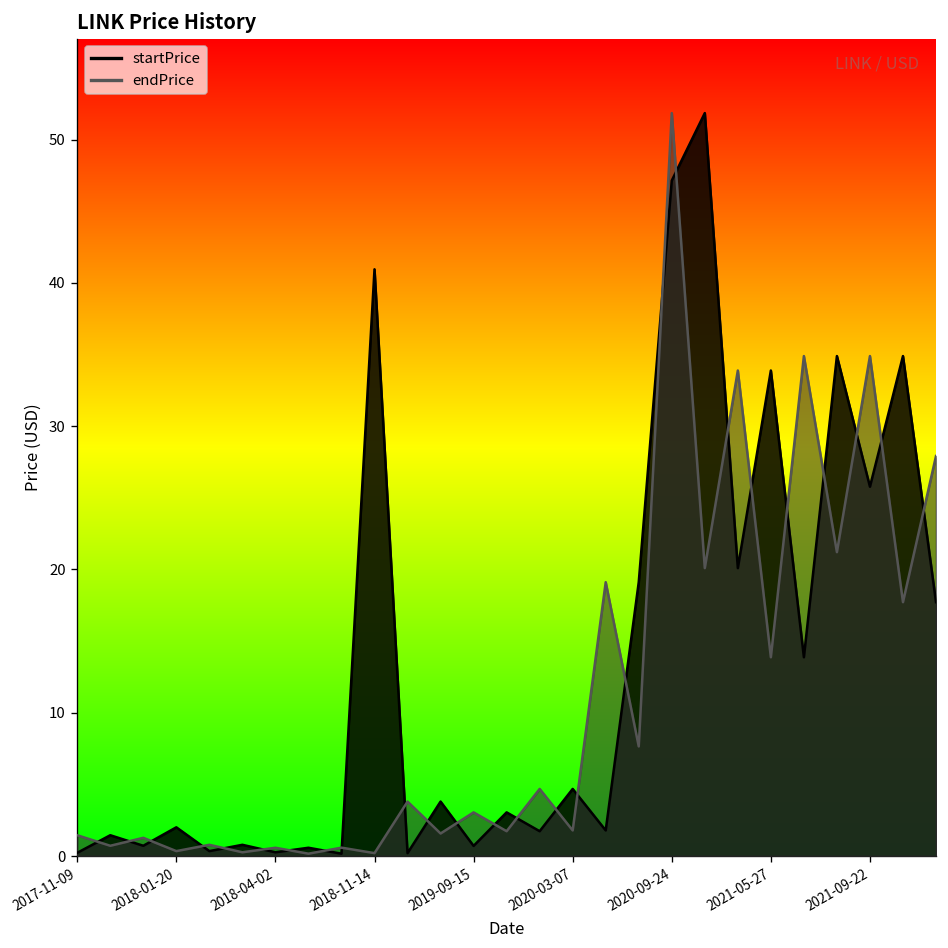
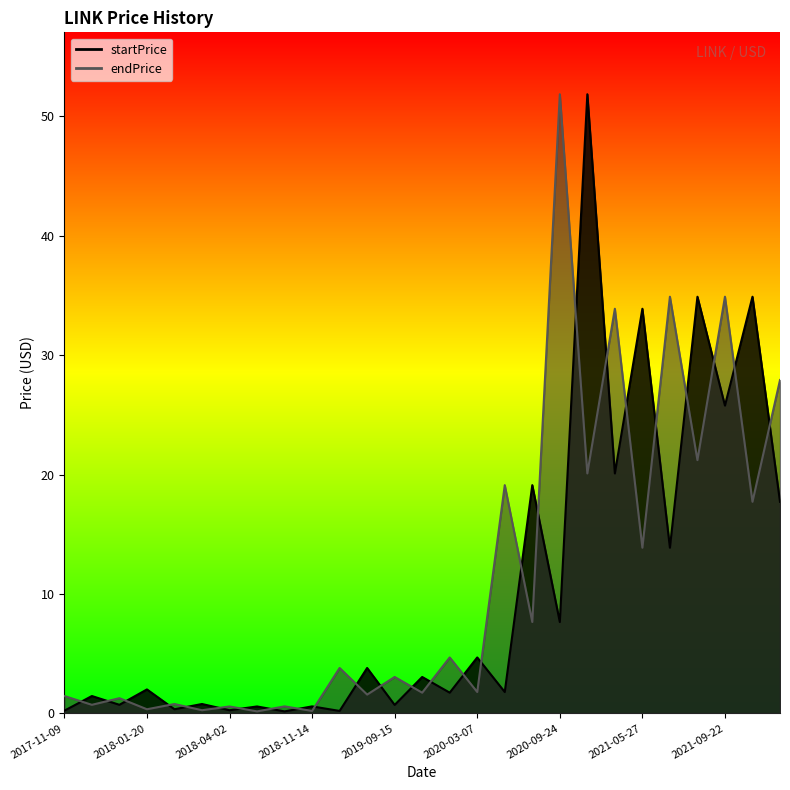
startPrice, 2018-11-14: 41.0 -> 0.6
startPrice, 2020-09-24: 47.1 -> 7.7
